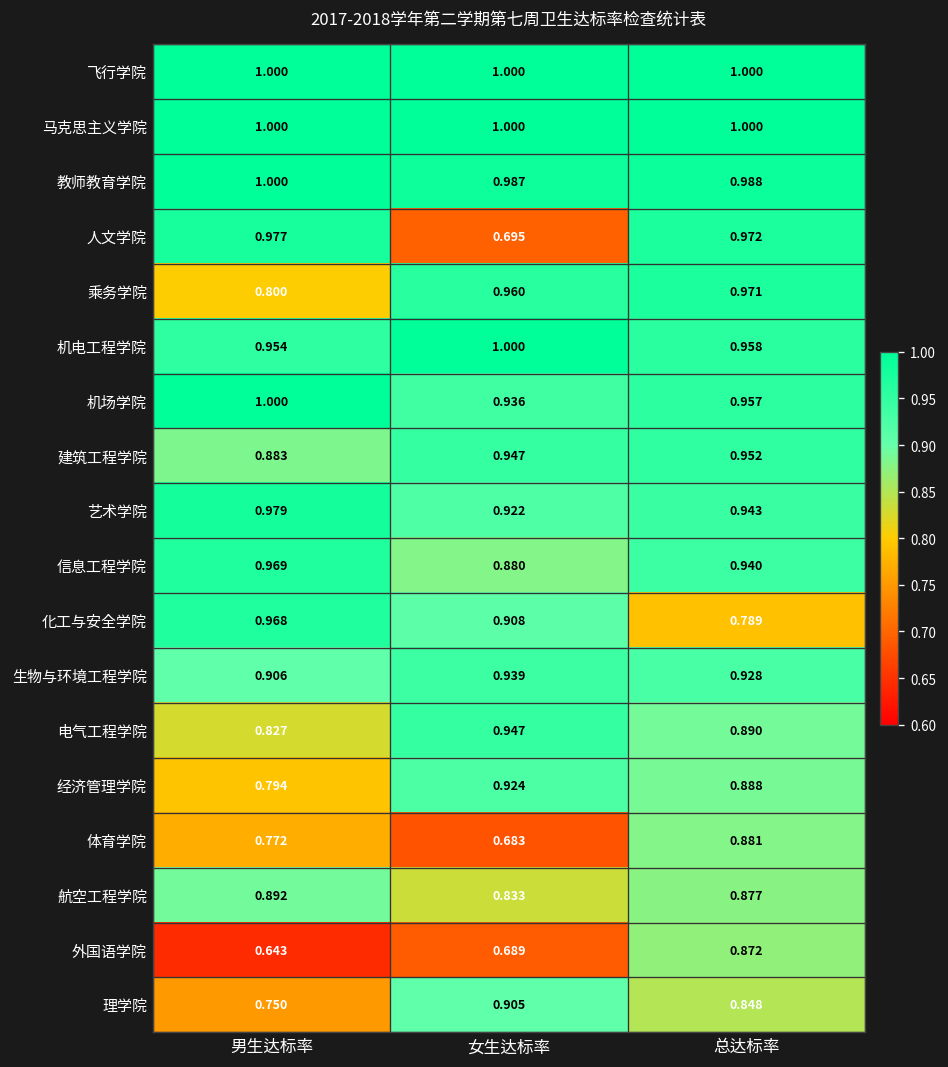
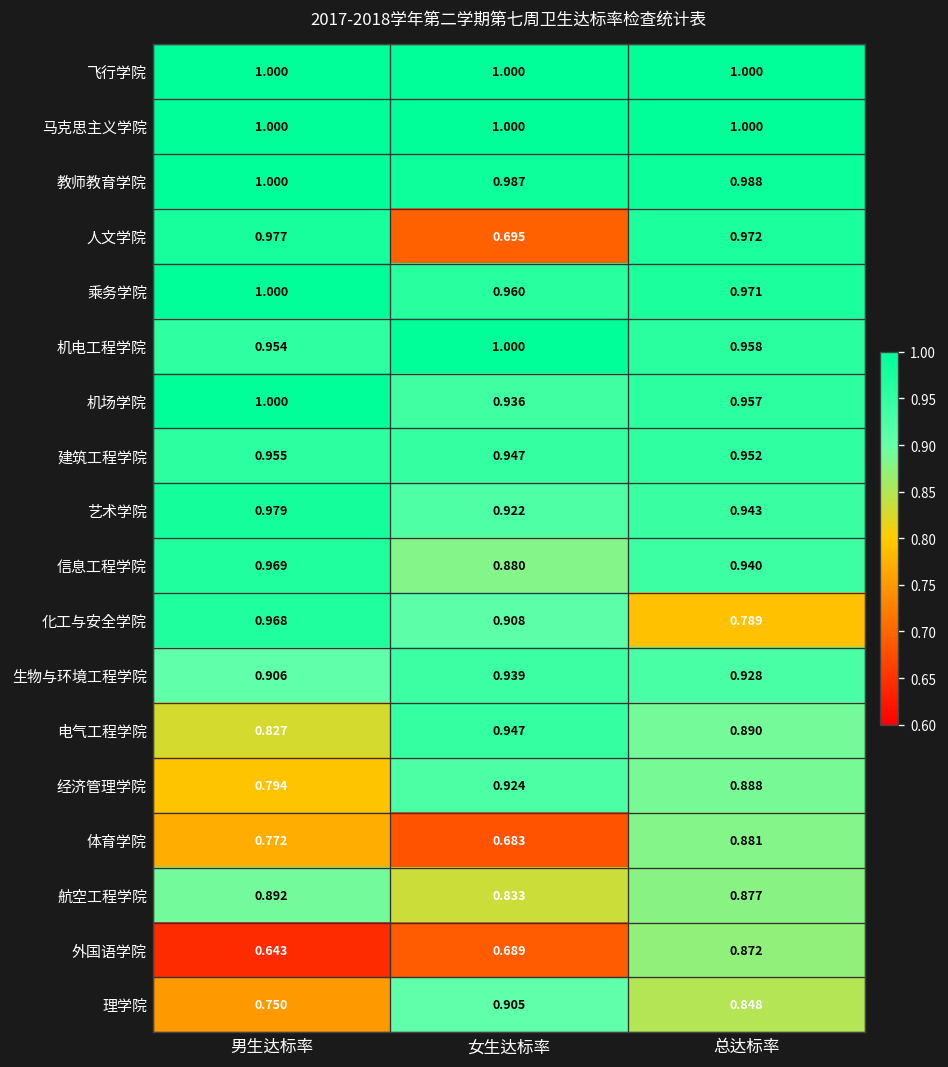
乘务学院, 男生达标率: 0.800 -> 1.000
建筑工程学院, 男生达标率: 0.883 -> 0.955
